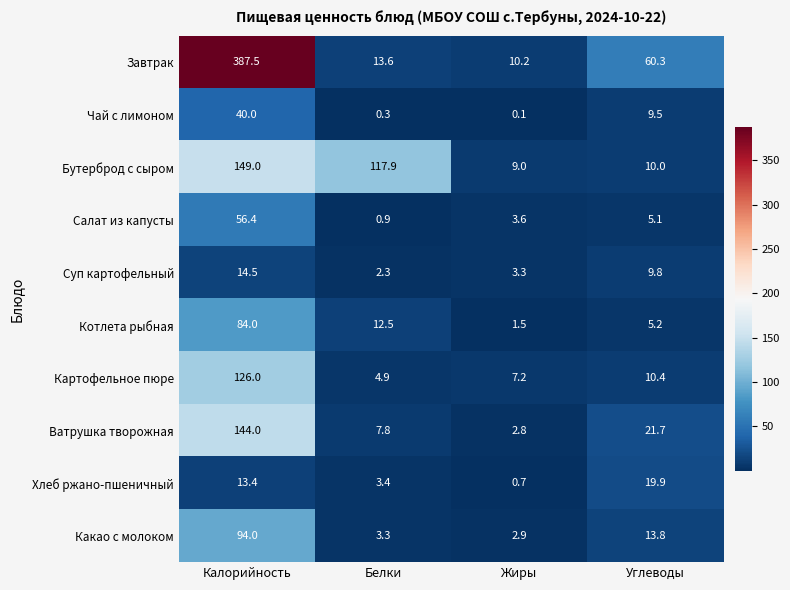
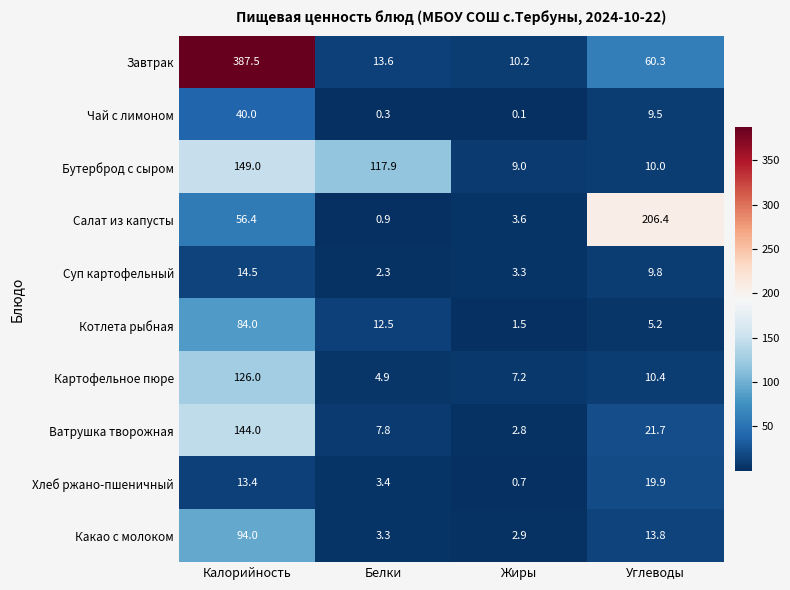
Салат из капусты, Углеводы: 5.1 -> 206.4
